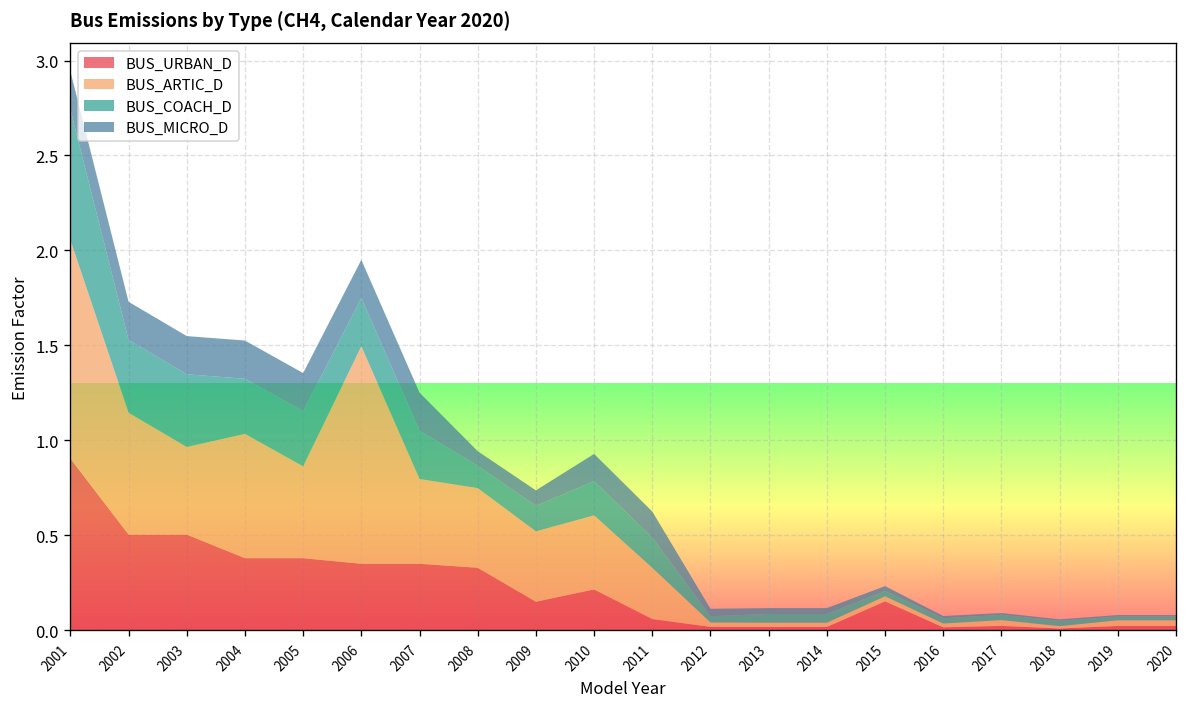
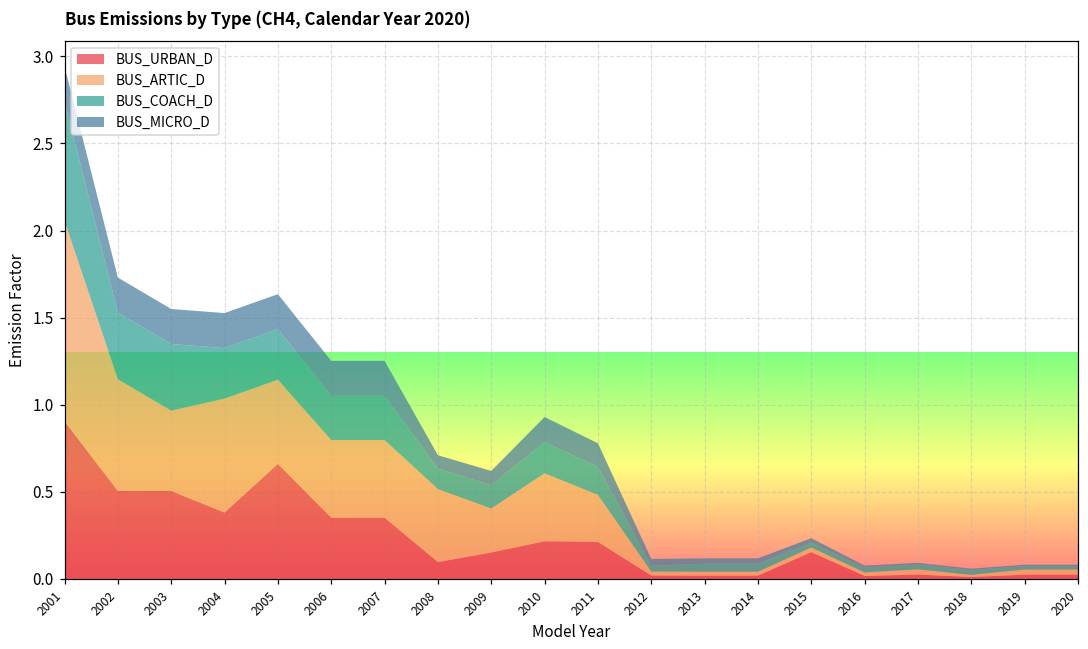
BUS_URBAN_D, 2005: 0.38 -> 0.66
BUS_ARTIC_D, 2006: 1.15 -> 0.45
BUS_URBAN_D, 2008: 0.33 -> 0.10
BUS_ARTIC_D, 2009: 0.37 -> 0.25
BUS_URBAN_D, 2011: 0.06 -> 0.21
